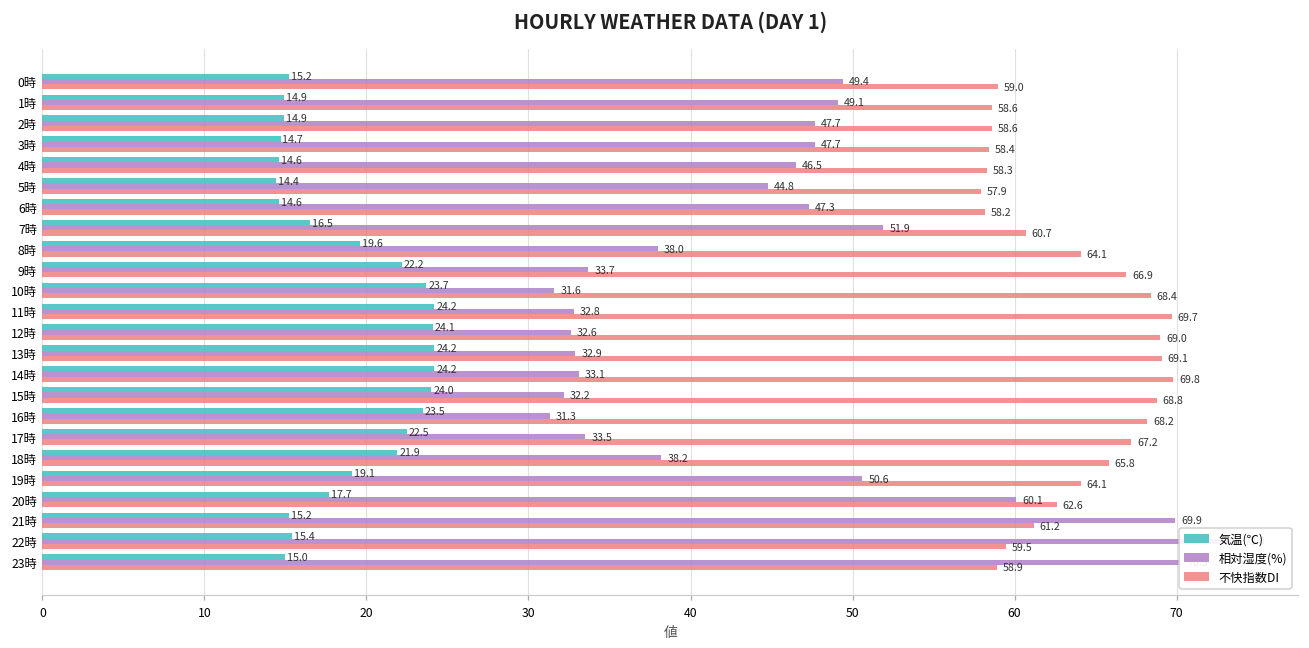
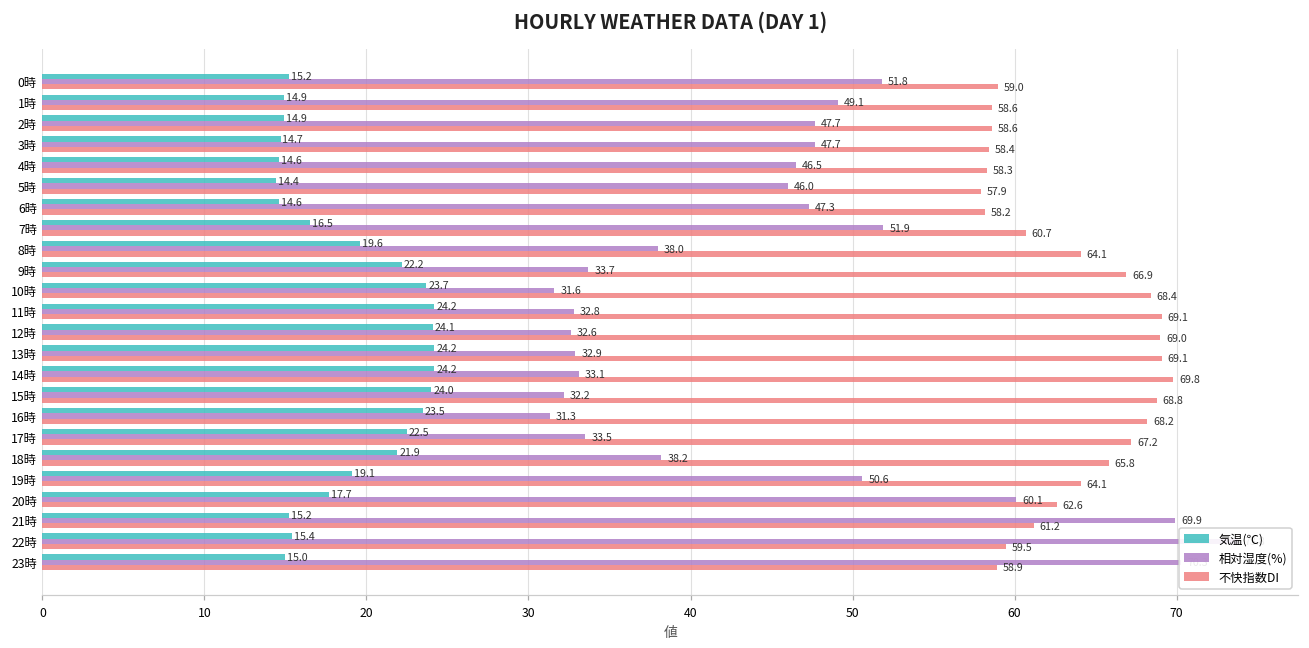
相対湿度(%), 0時: 49.4 -> 51.8
相対湿度(%), 5時: 44.8 -> 46.0
不快指数DI, 11時: 69.7 -> 69.1
